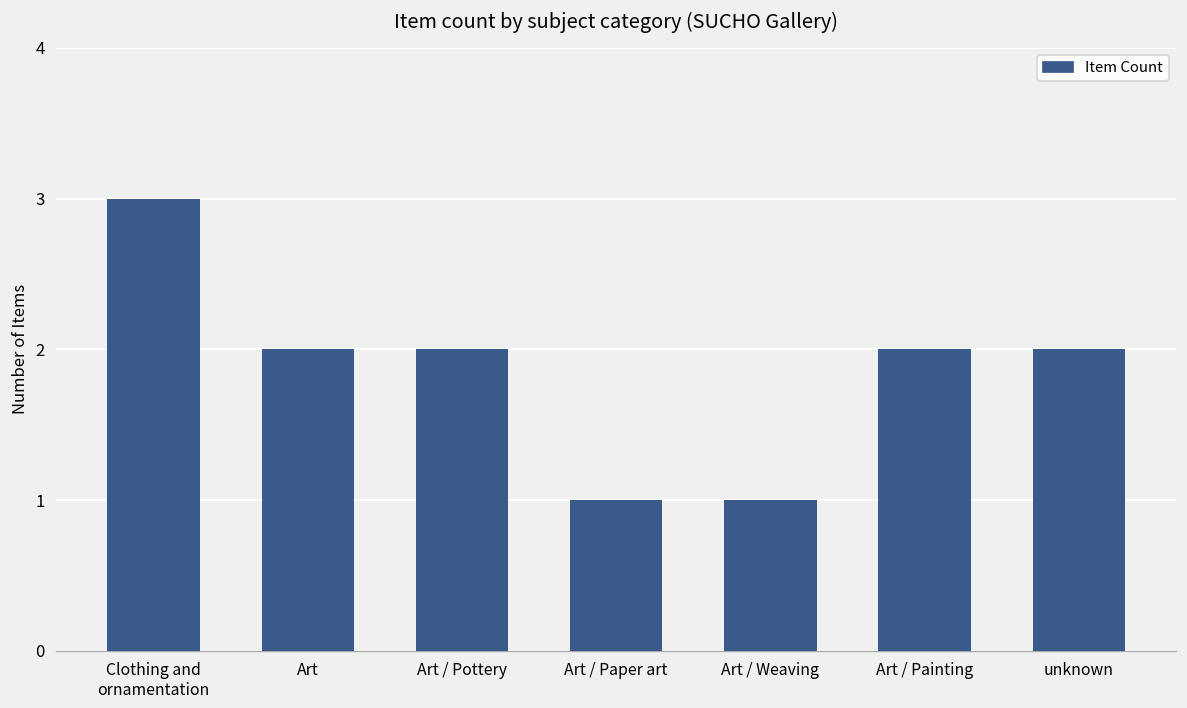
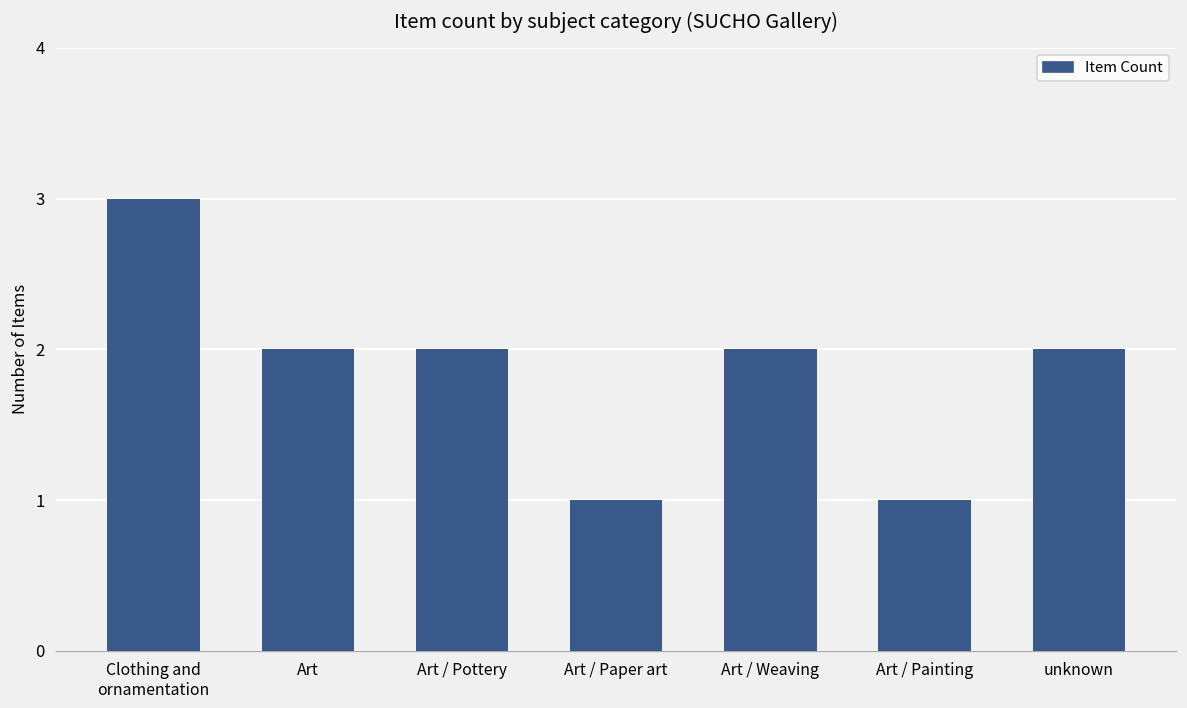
Art / Weaving: 1 -> 2
Art / Painting: 2 -> 1
